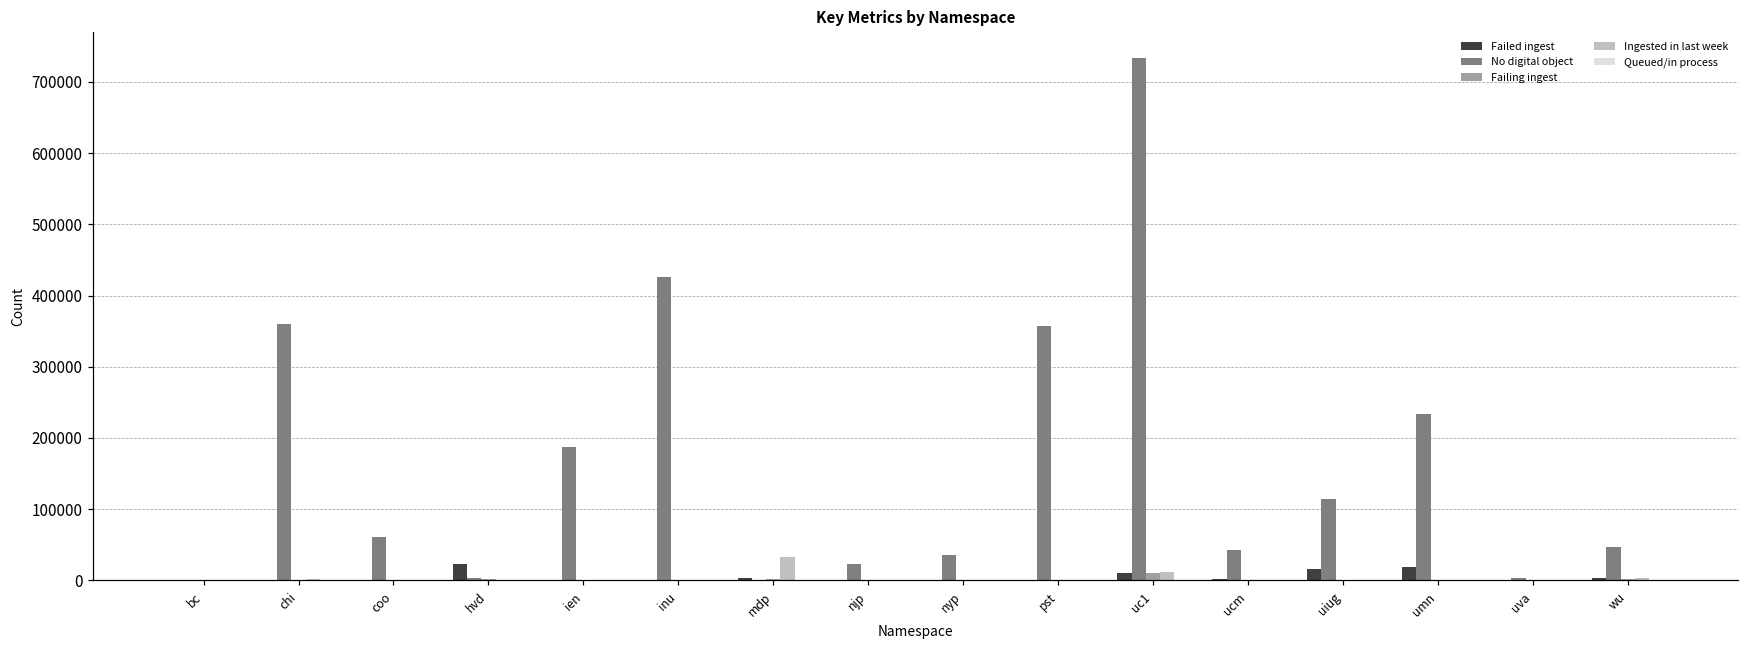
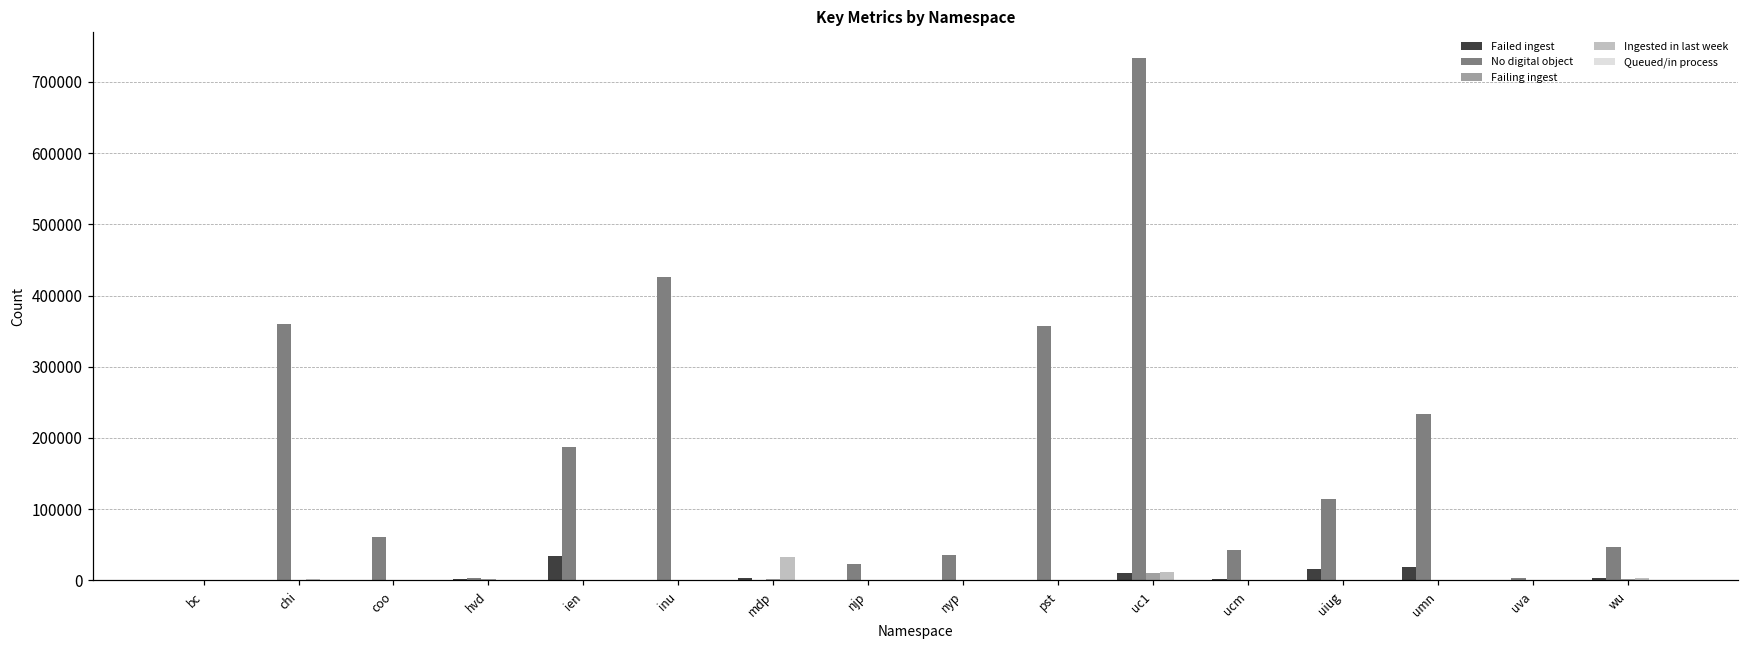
Failed ingest, hvd: 20000 -> 0
Failed ingest, ien: 0 -> 30000
